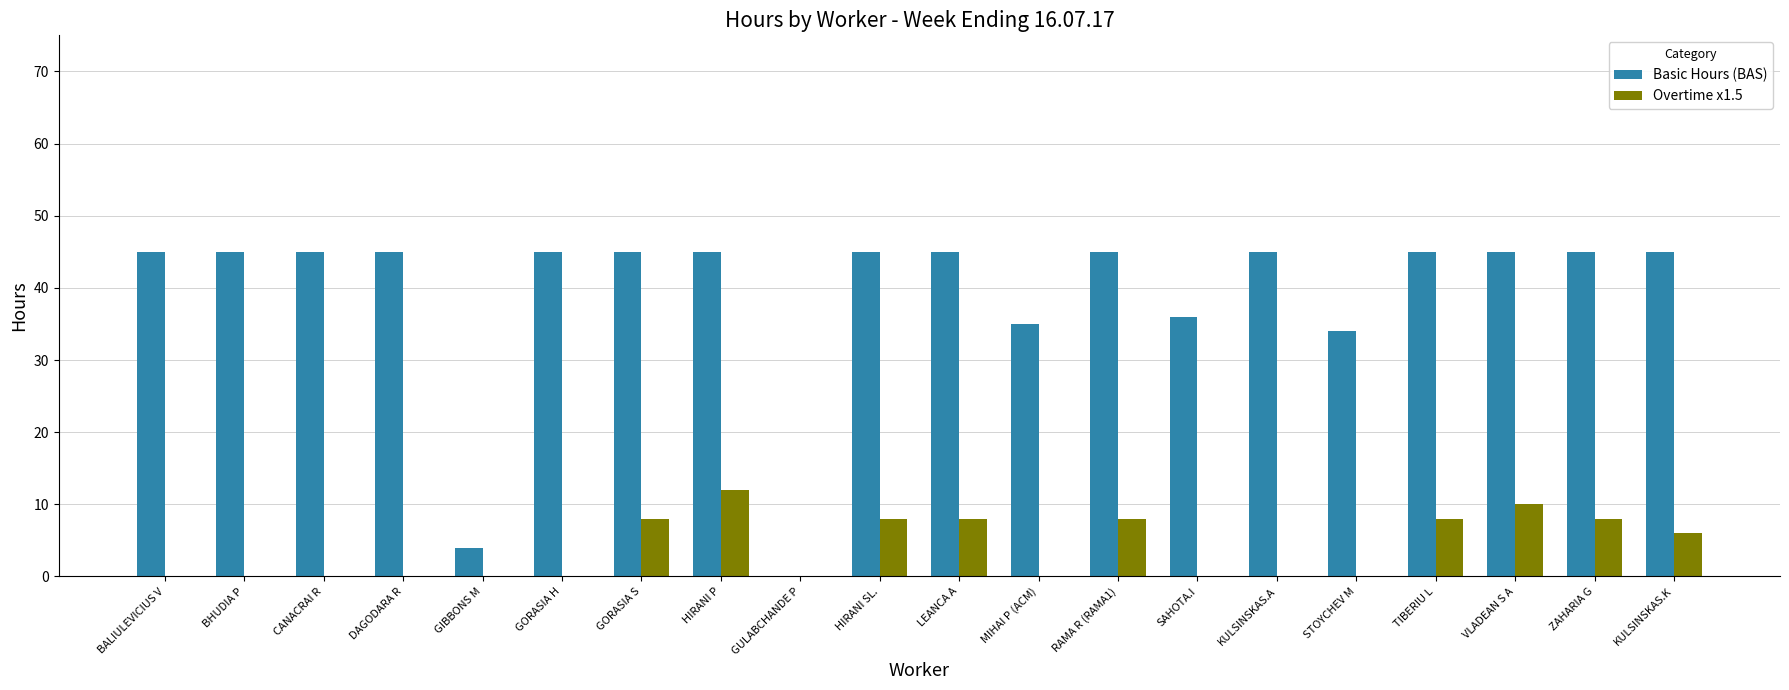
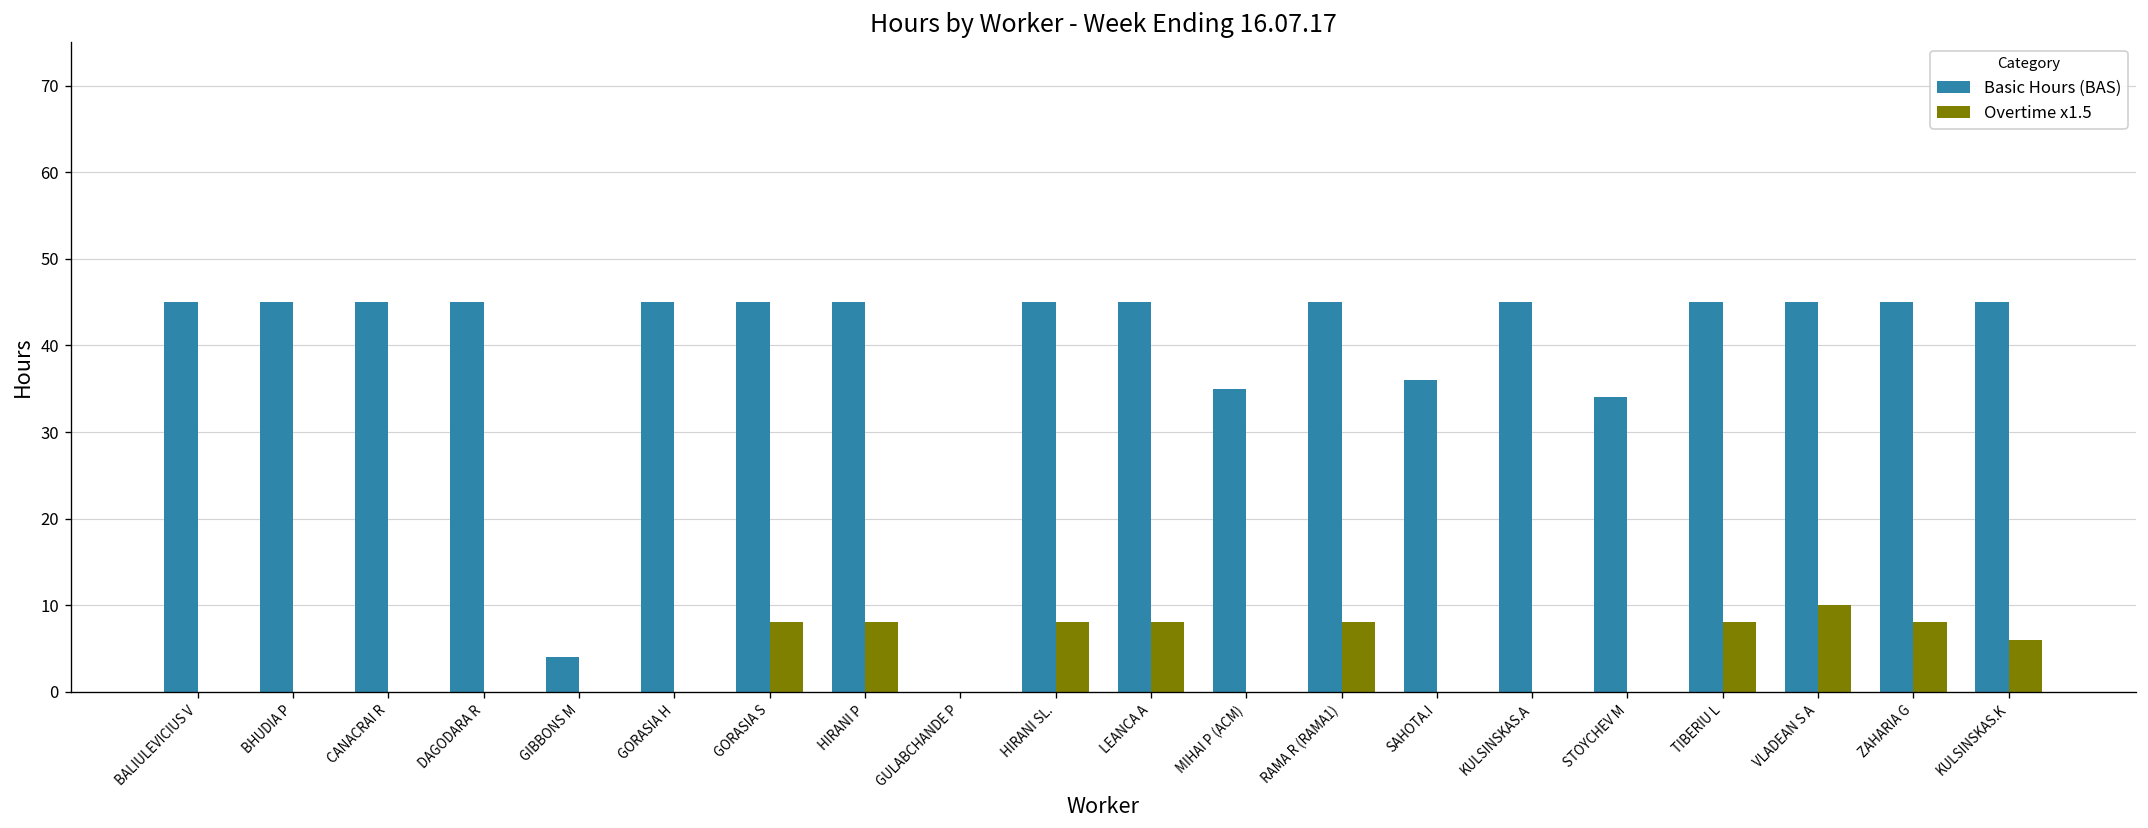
Overtime x1.5, HIRANI P: 12 -> 8
